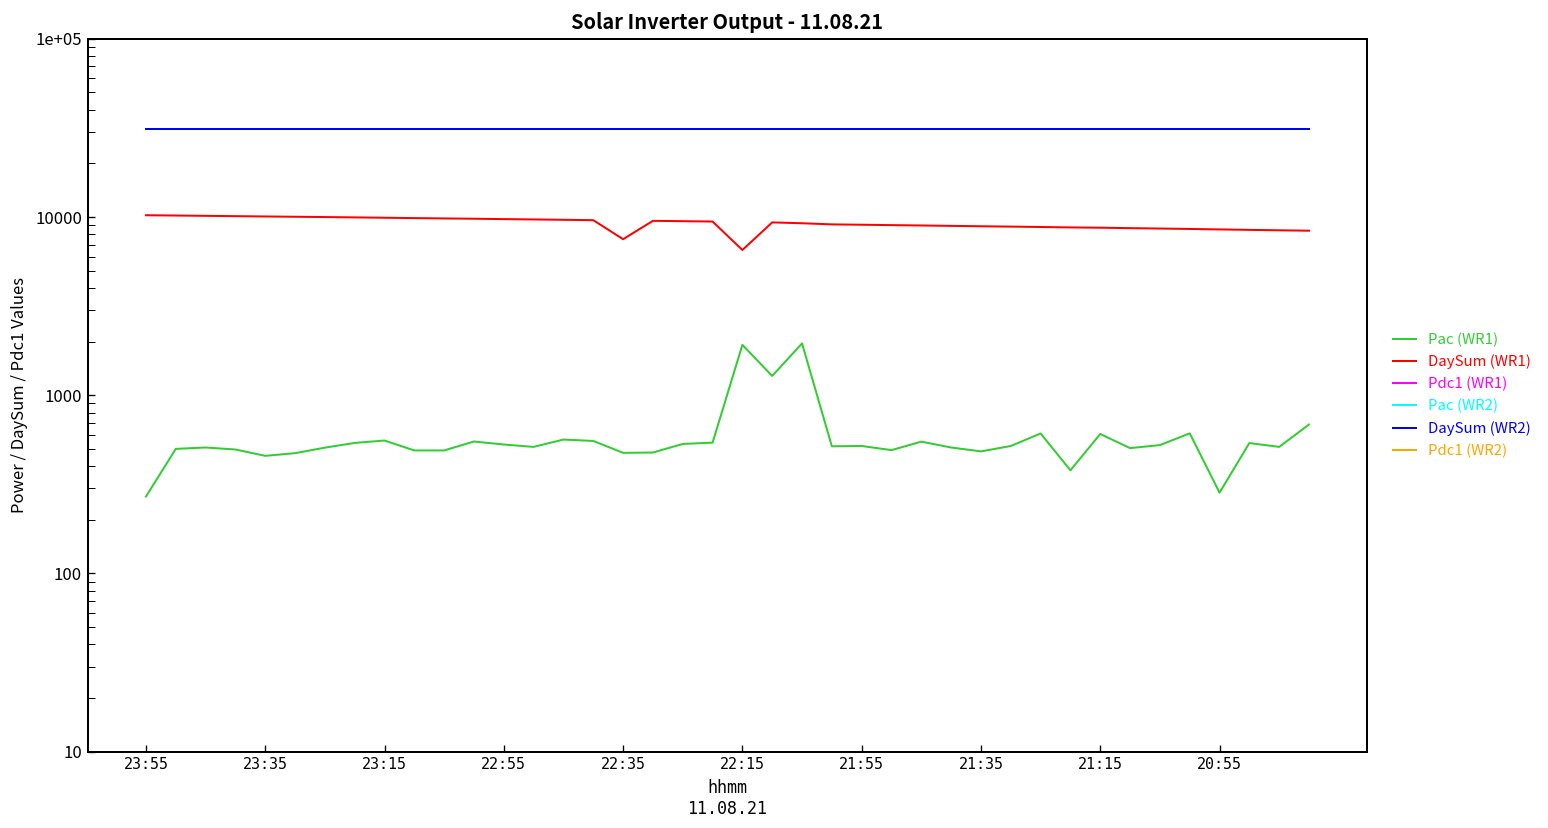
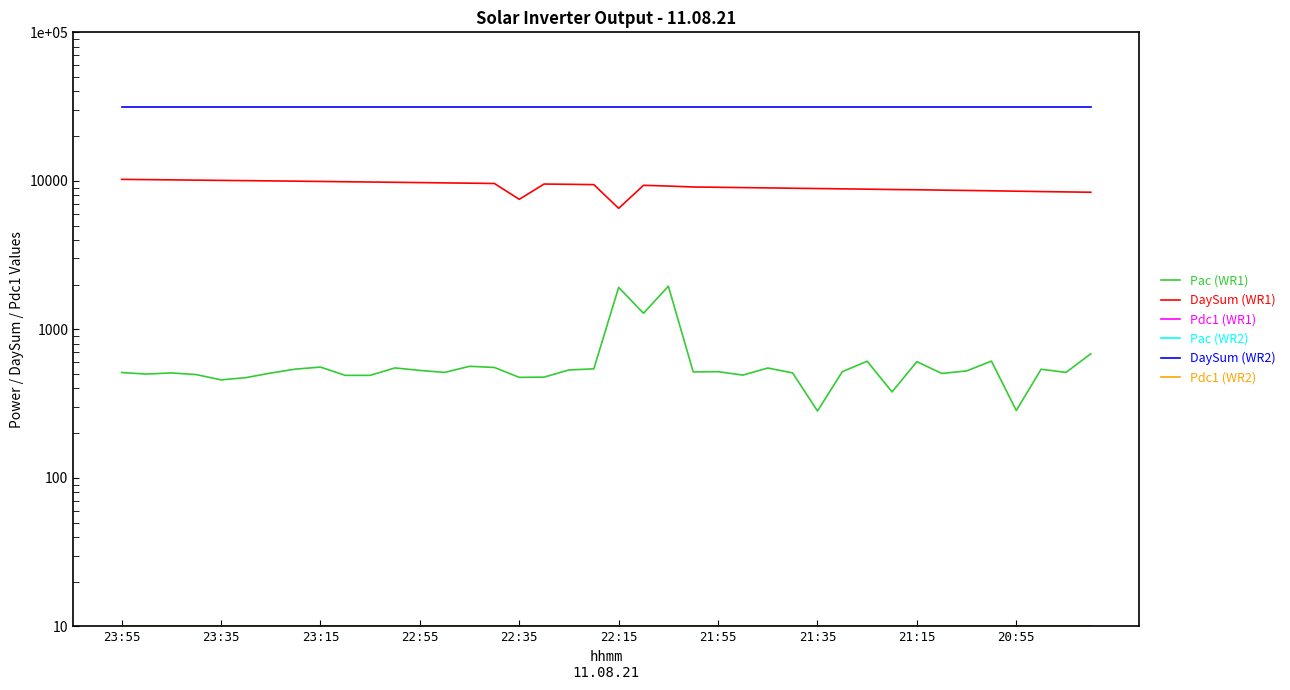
Pac (WR1), 23:55: 270 -> 510
Pac (WR1), 21:35: 480 -> 280
